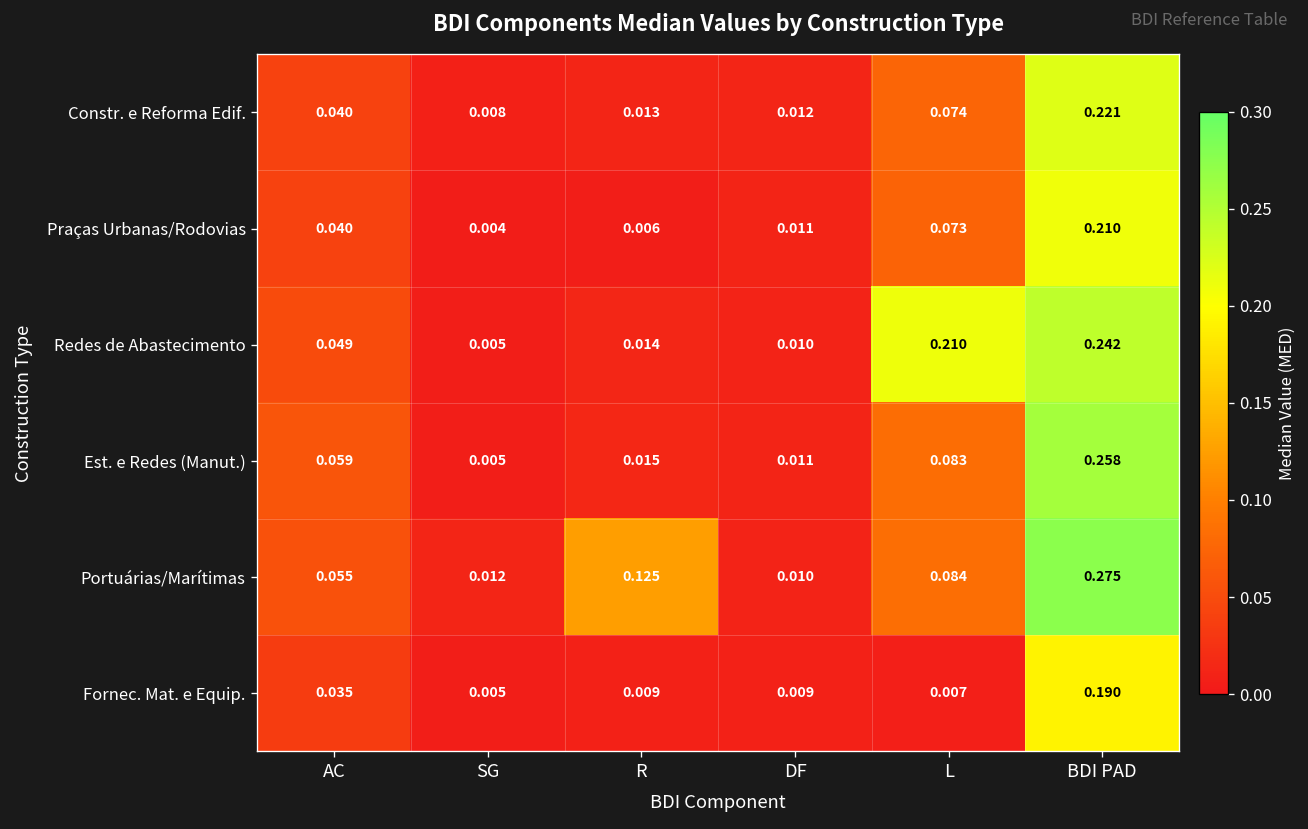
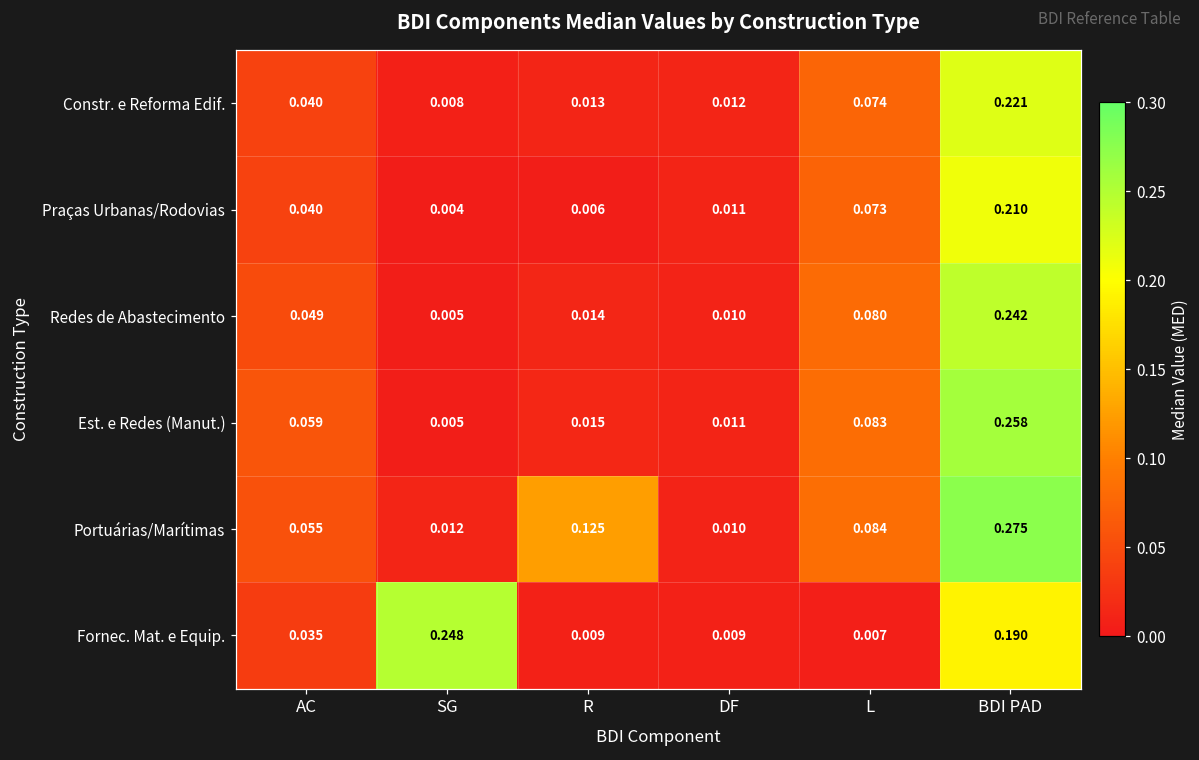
Redes de Abastecimento, L: 0.210 -> 0.080
Fornec. Mat. e Equip., SG: 0.005 -> 0.248
